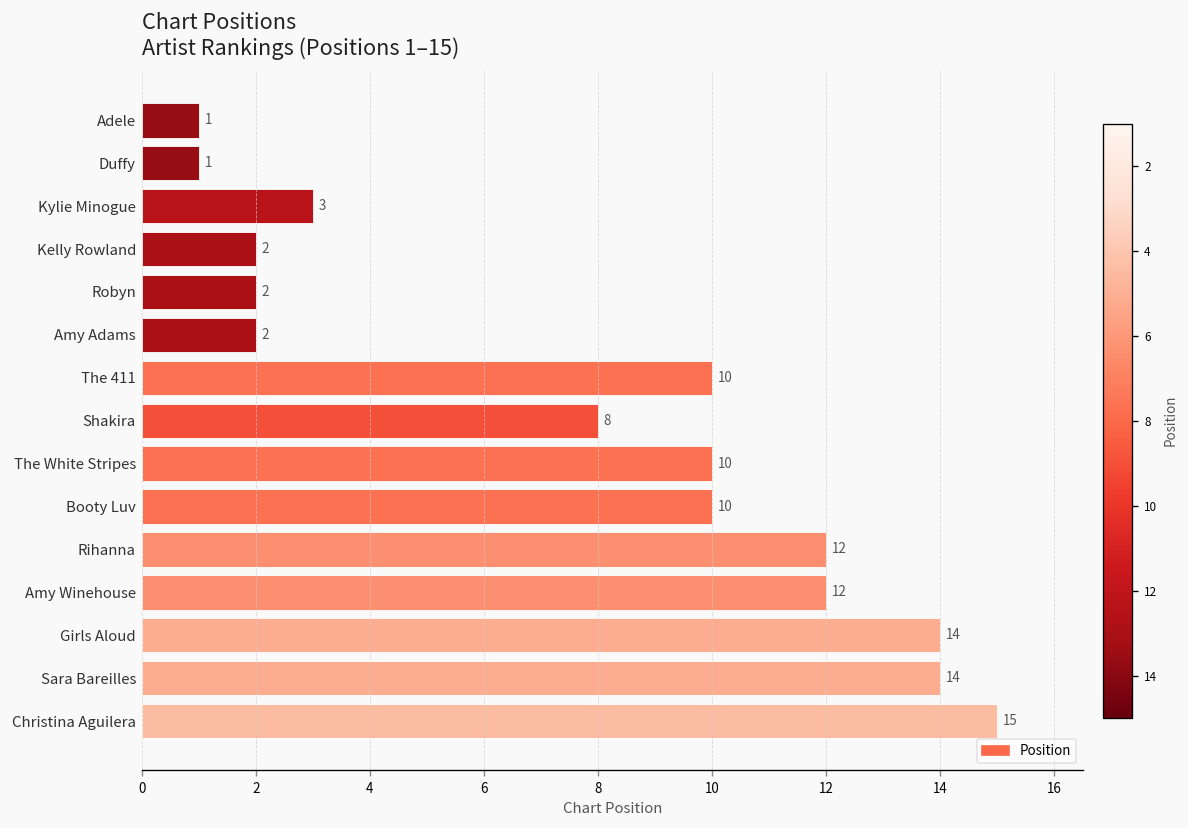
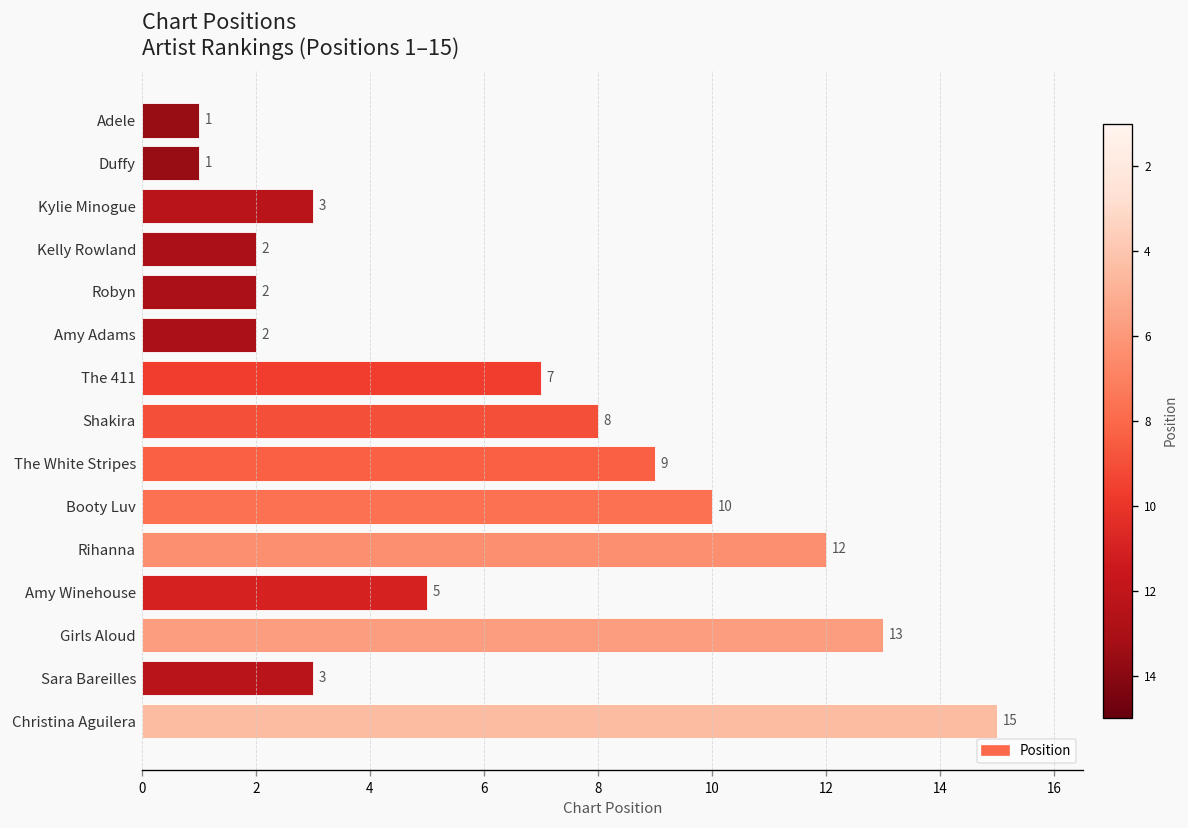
The 411: 10 -> 7
The White Stripes: 10 -> 9
Amy Winehouse: 12 -> 5
Girls Aloud: 14 -> 13
Sara Bareilles: 14 -> 3
